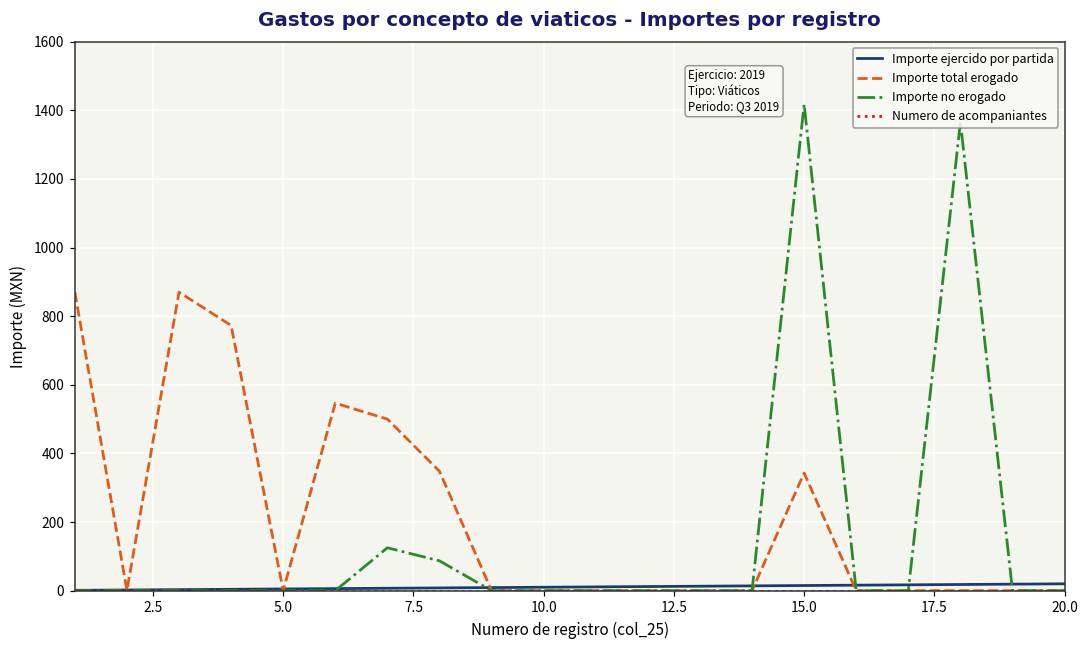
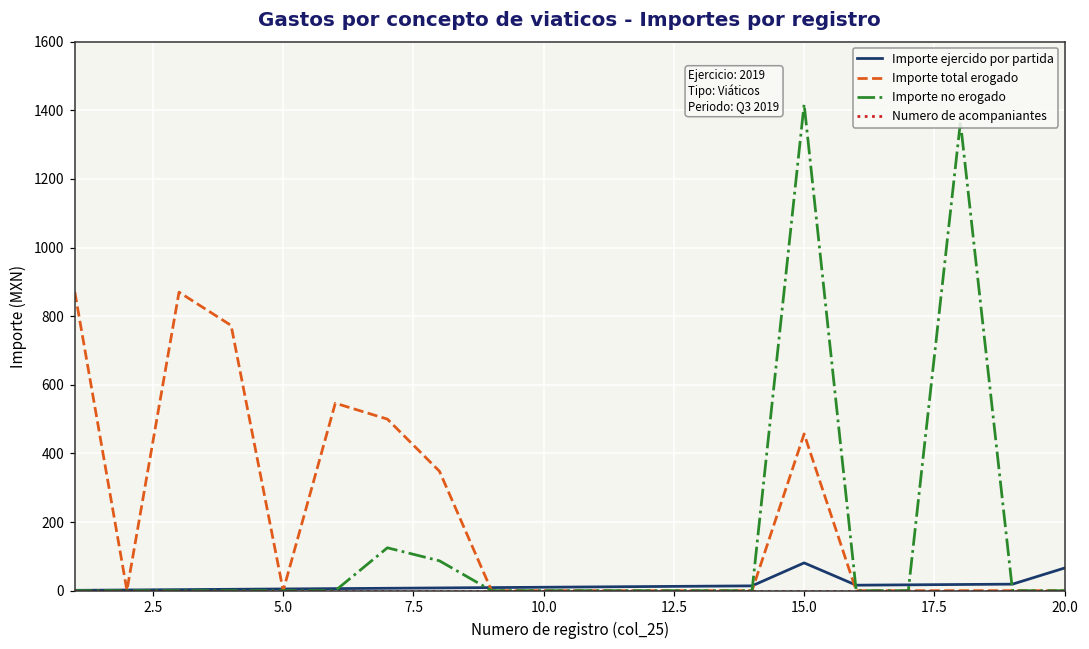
Importe ejercido por partida, 15.0: 20 -> 80
Importe total erogado, 15.0: 340 -> 460
Importe ejercido por partida, 20.0: 20 -> 70
